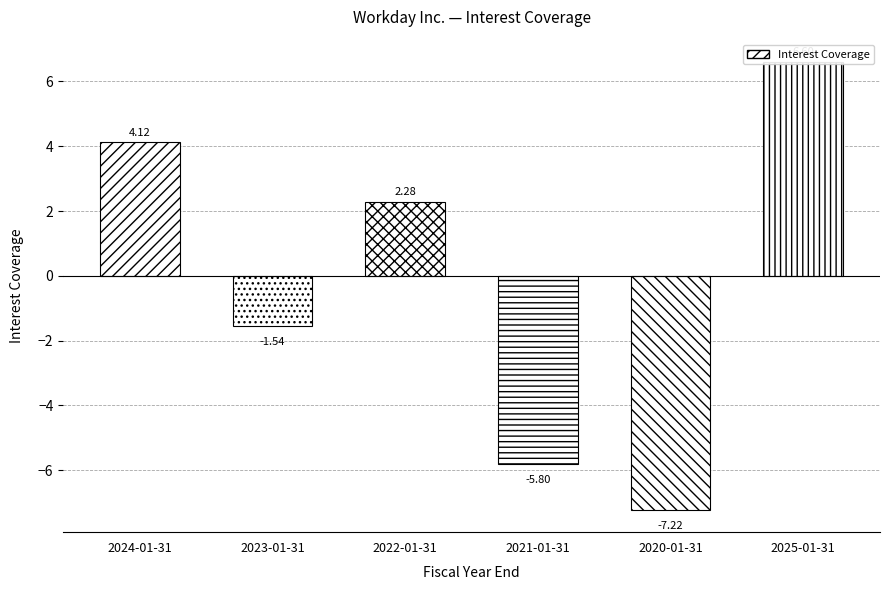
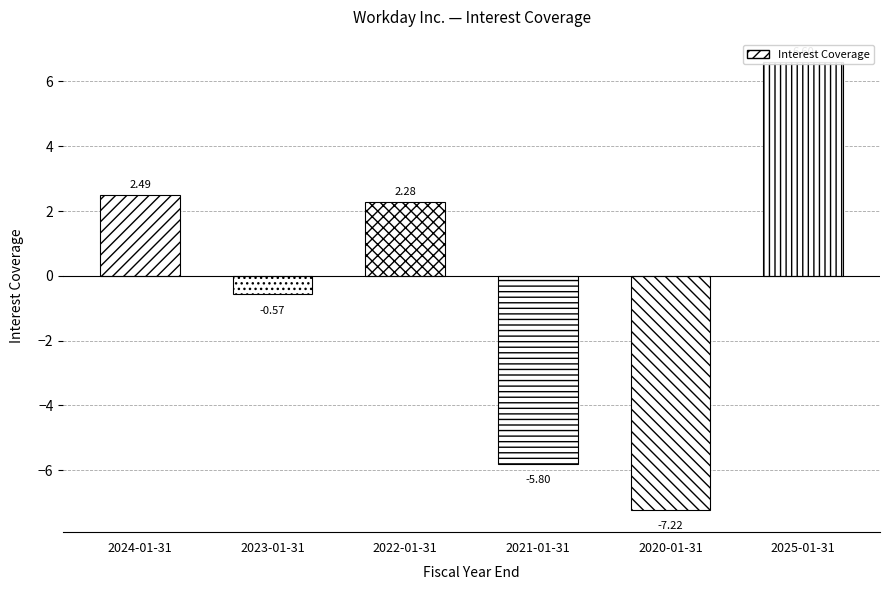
2024-01-31: 4.12 -> 2.49
2023-01-31: -1.54 -> -0.57
